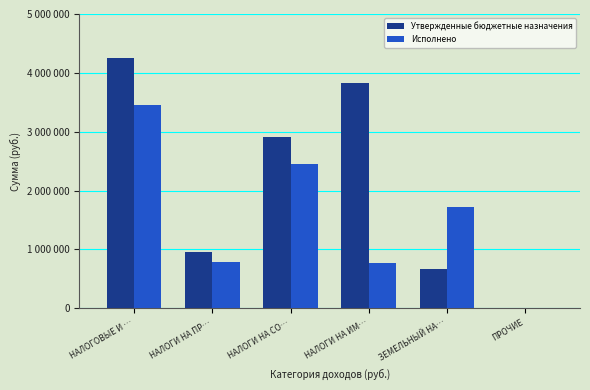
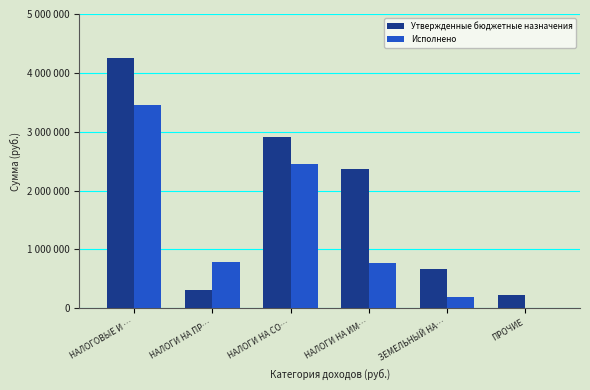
Утвержденные бюджетные назначения, НАЛОГИ НА ПР…: 1000000 -> 300000
Утвержденные бюджетные назначения, НАЛОГИ НА ИМ…: 3800000 -> 2400000
Исполнено, ЗЕМЕЛЬНЫЙ НА…: 1700000 -> 200000
Утвержденные бюджетные назначения, ПРОЧИЕ: 0 -> 200000
